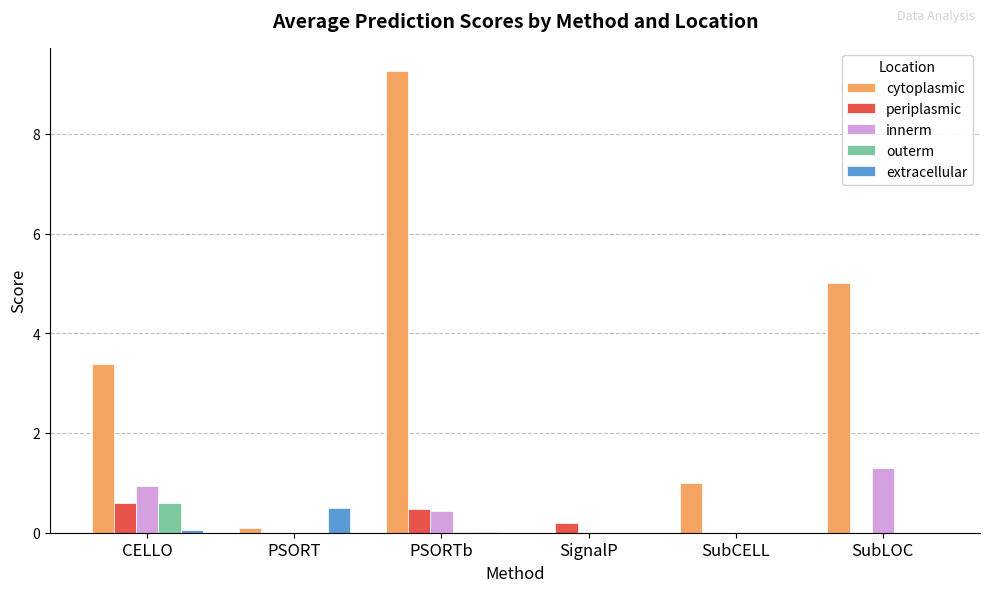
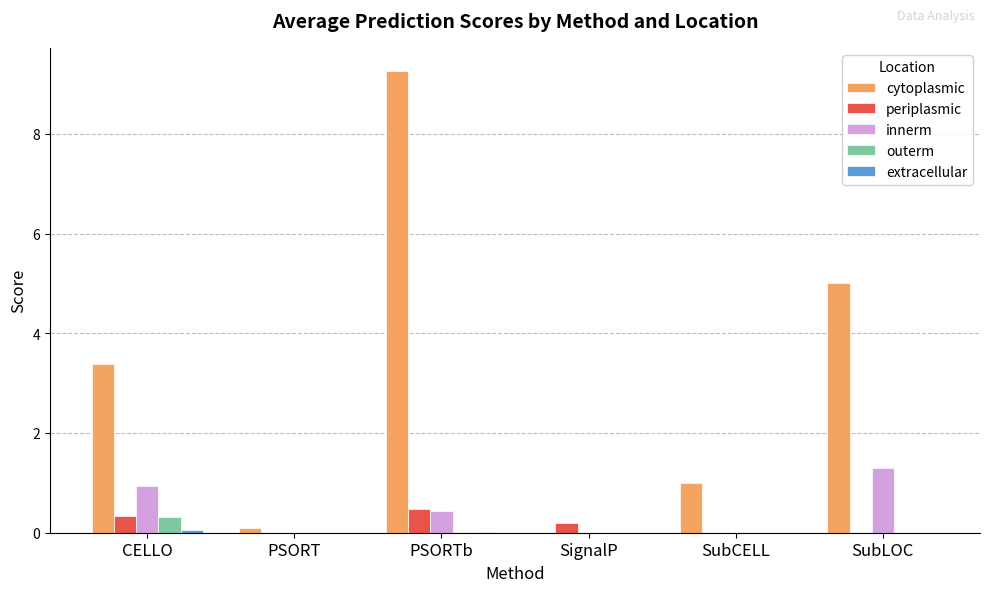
periplasmic, CELLO: 0.6 -> 0.3
outerm, CELLO: 0.6 -> 0.3
extracellular, PSORT: 0.5 -> 0.0
